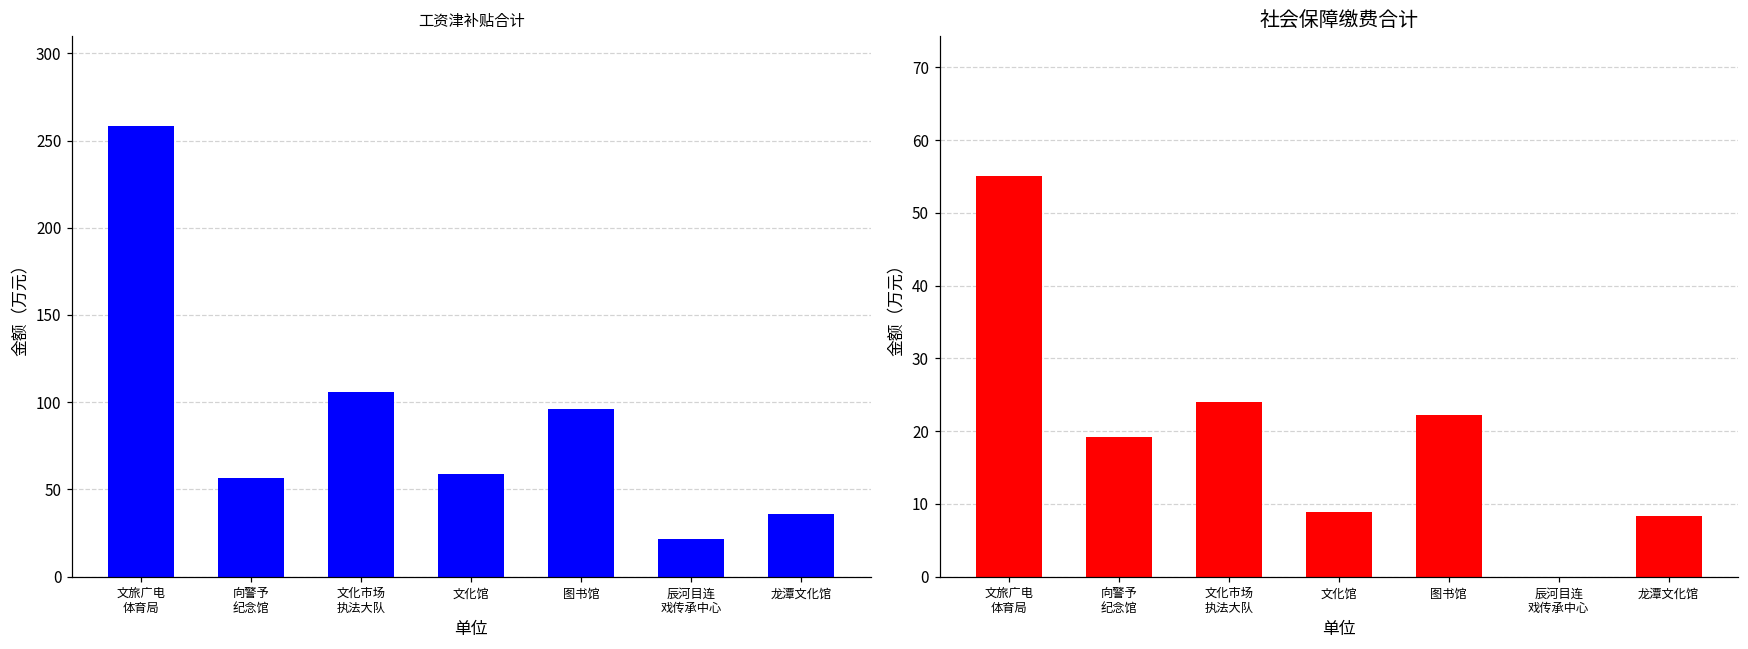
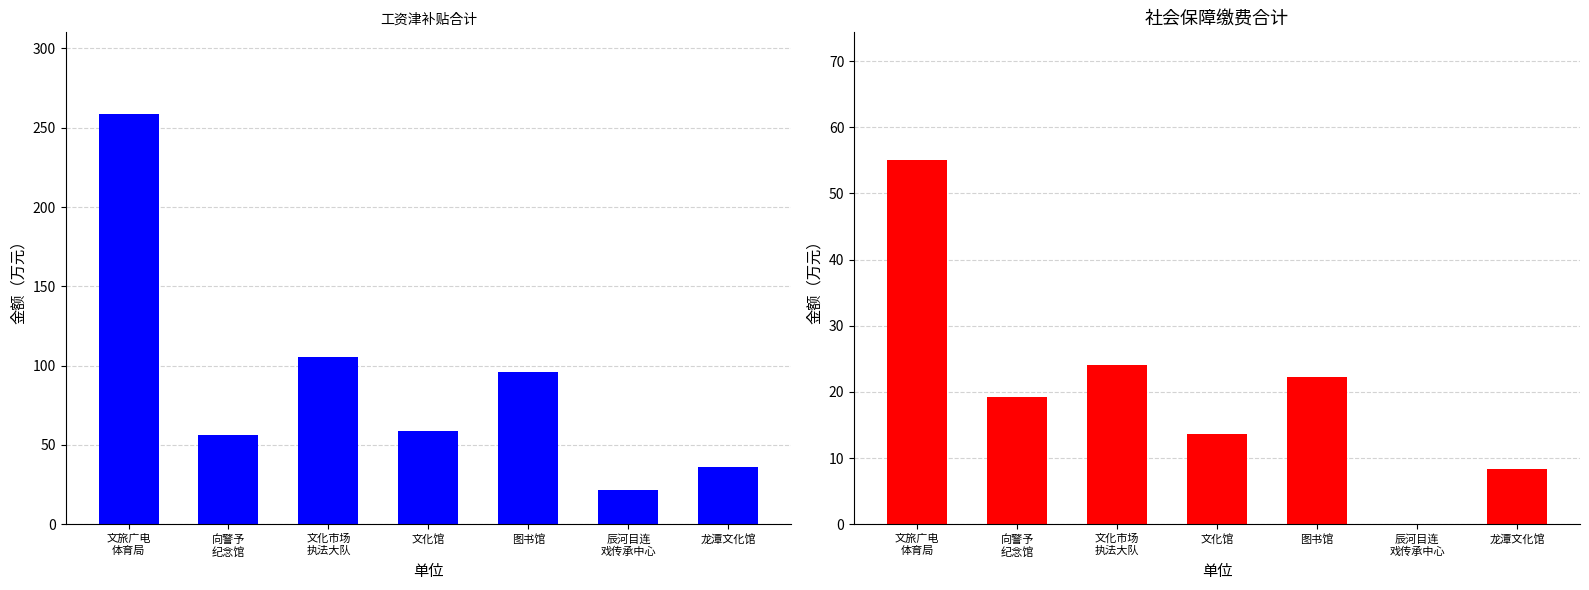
社会保障缴费合计, 文化馆: 9 -> 14
